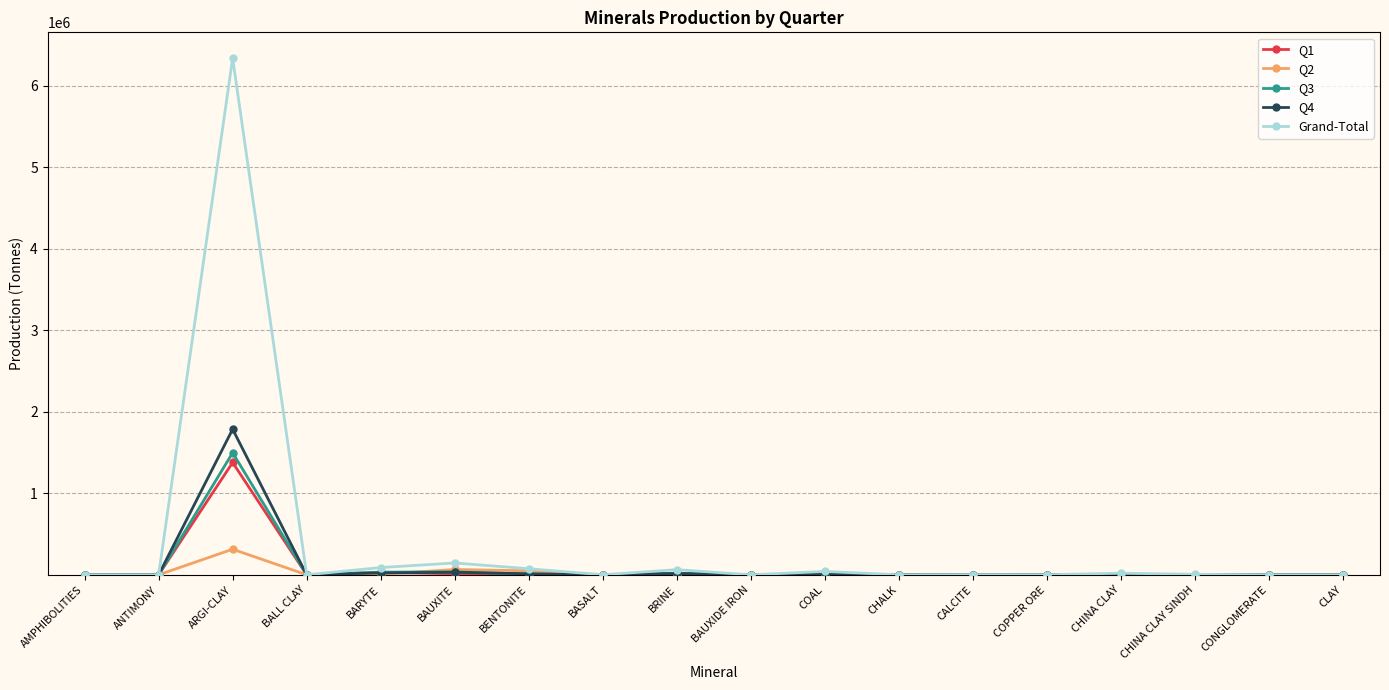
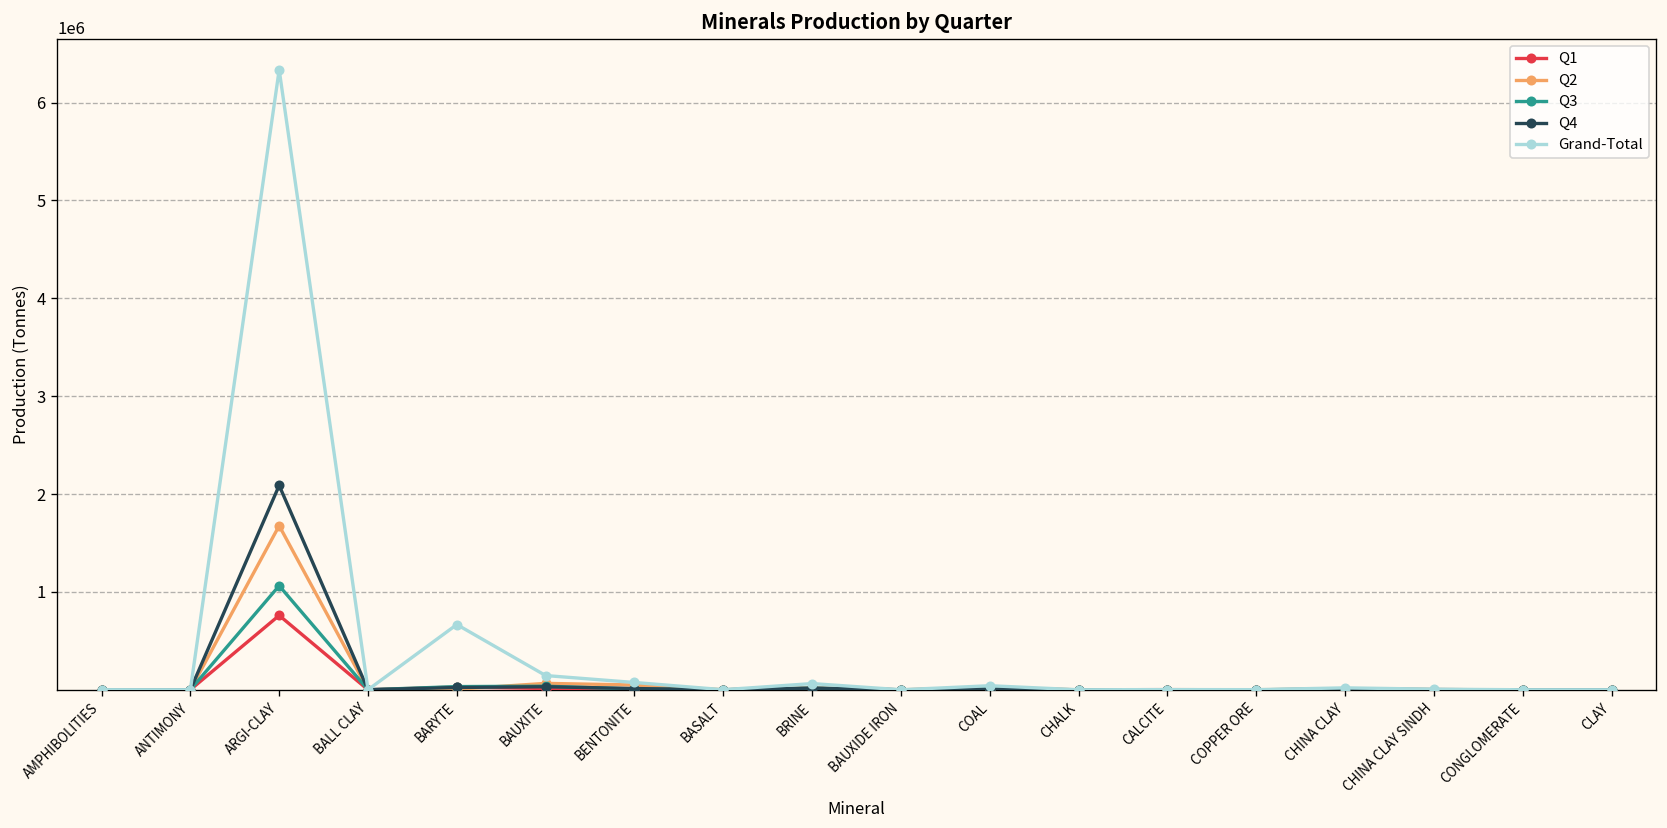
Q1, ARGI-CLAY: 1400000 -> 800000
Q2, ARGI-CLAY: 300000 -> 1700000
Q3, ARGI-CLAY: 1500000 -> 1100000
Q4, ARGI-CLAY: 1800000 -> 2100000
Grand-Total, BARYTE: 100000 -> 700000
